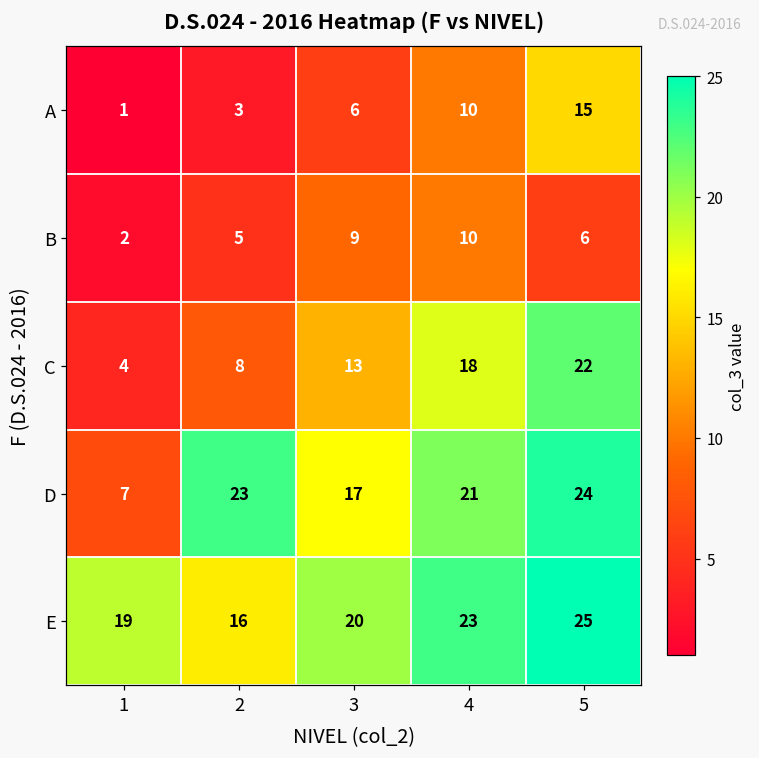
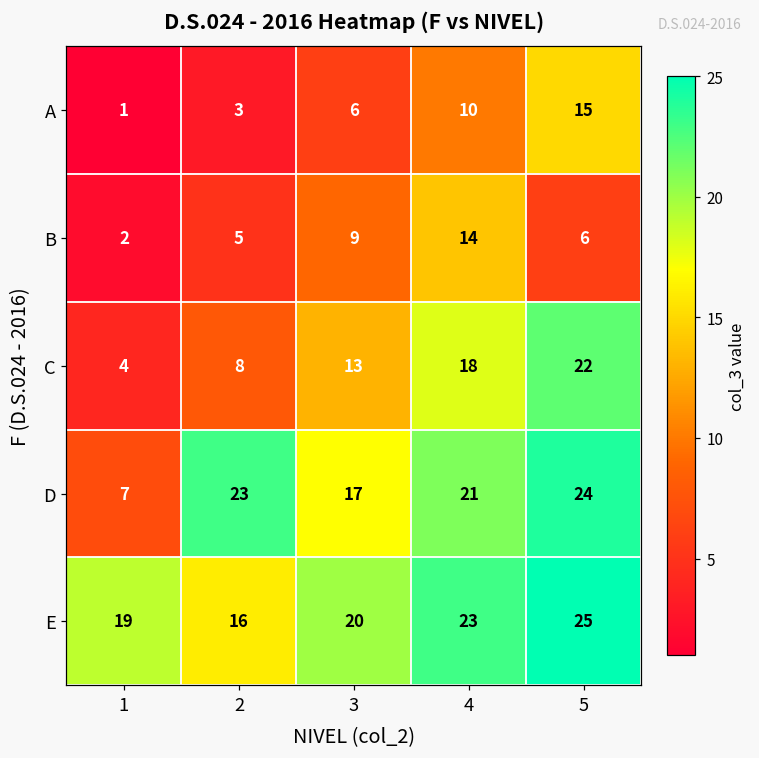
B, 4: 10 -> 14
